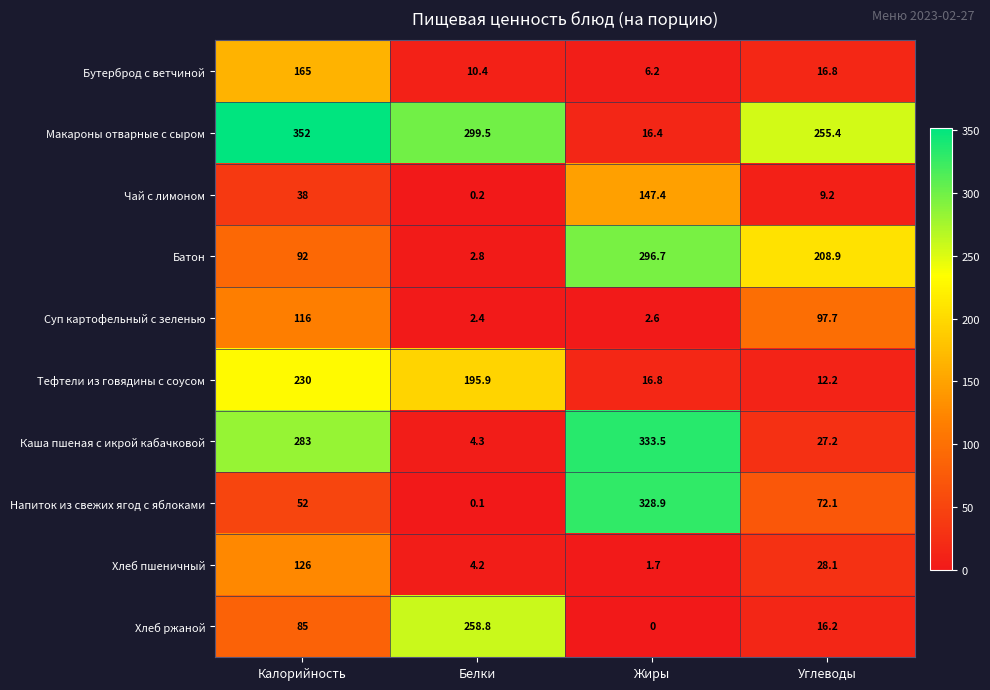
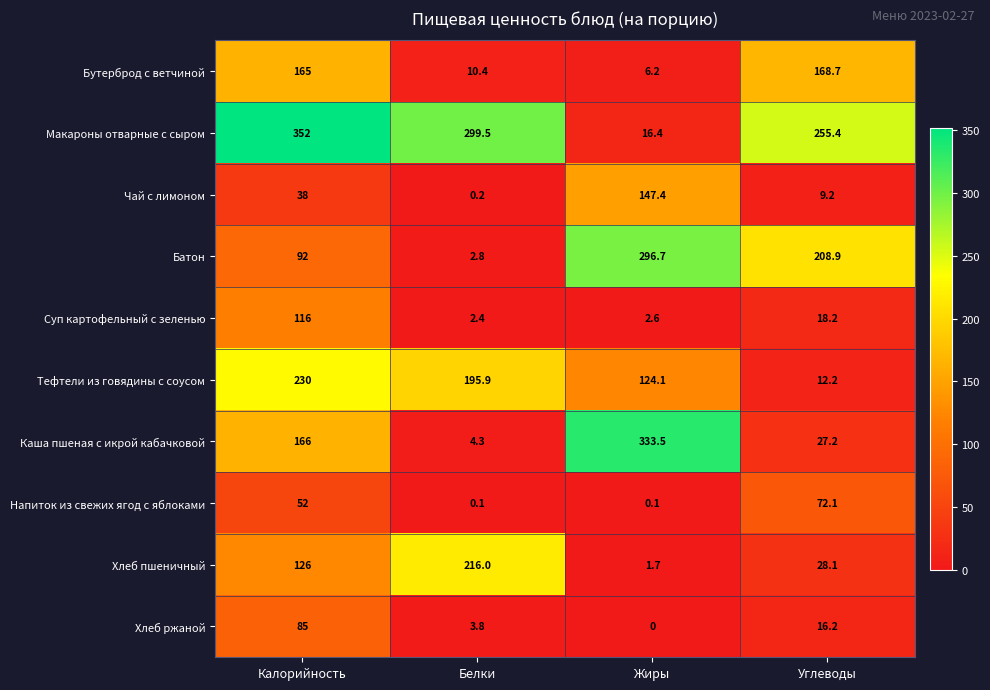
Бутерброд с ветчиной, Углеводы: 16.8 -> 168.7
Суп картофельный с зеленью, Углеводы: 97.7 -> 18.2
Тефтели из говядины с соусом, Жиры: 16.8 -> 124.1
Каша пшеная с икрой кабачковой, Калорийность: 283 -> 166
Напиток из свежих ягод с яблоками, Жиры: 328.9 -> 0.1
Хлеб пшеничный, Белки: 4.2 -> 216.0
Хлеб ржаной, Белки: 258.8 -> 3.8
